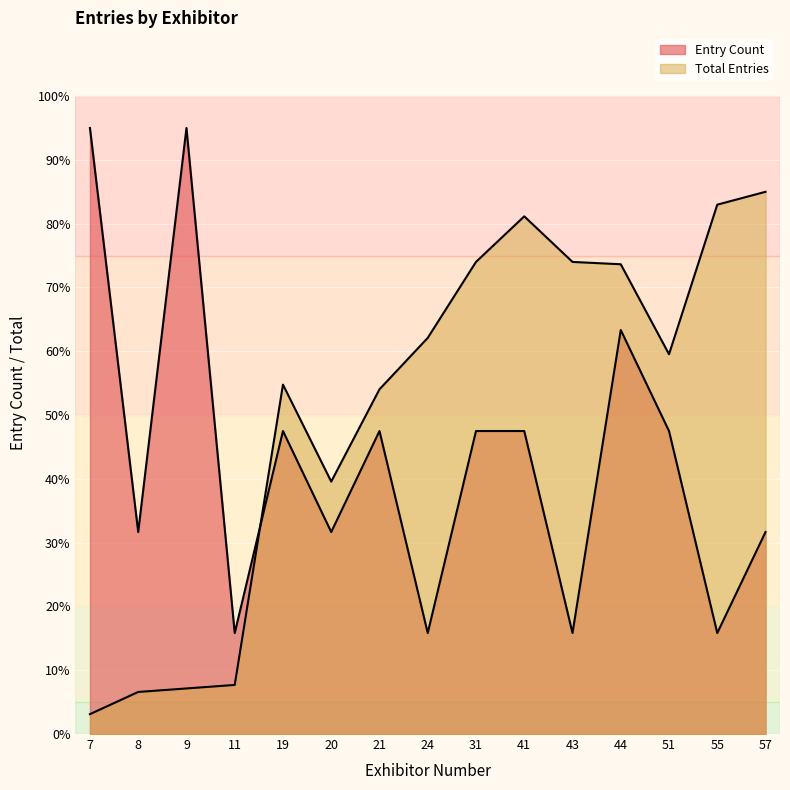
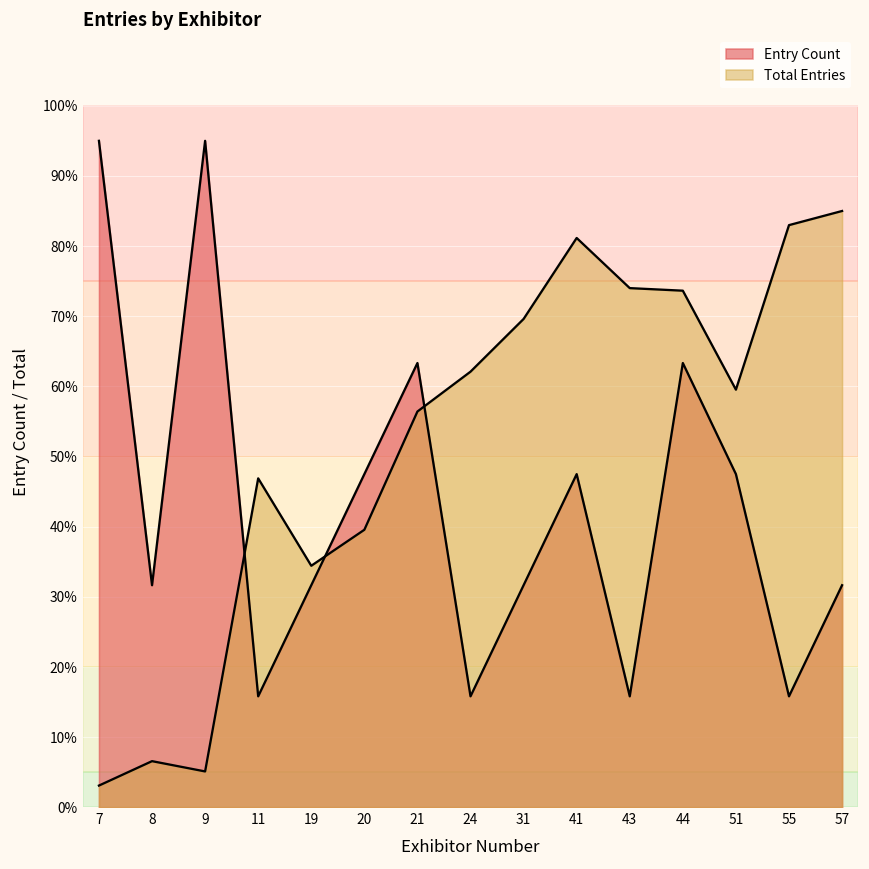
Total Entries, 9: 7% -> 5%
Total Entries, 11: 8% -> 47%
Entry Count, 19: 48% -> 32%
Total Entries, 19: 55% -> 34%
Entry Count, 20: 32% -> 48%
Entry Count, 21: 48% -> 63%
Total Entries, 21: 54% -> 56%
Entry Count, 31: 48% -> 32%
Total Entries, 31: 74% -> 70%
